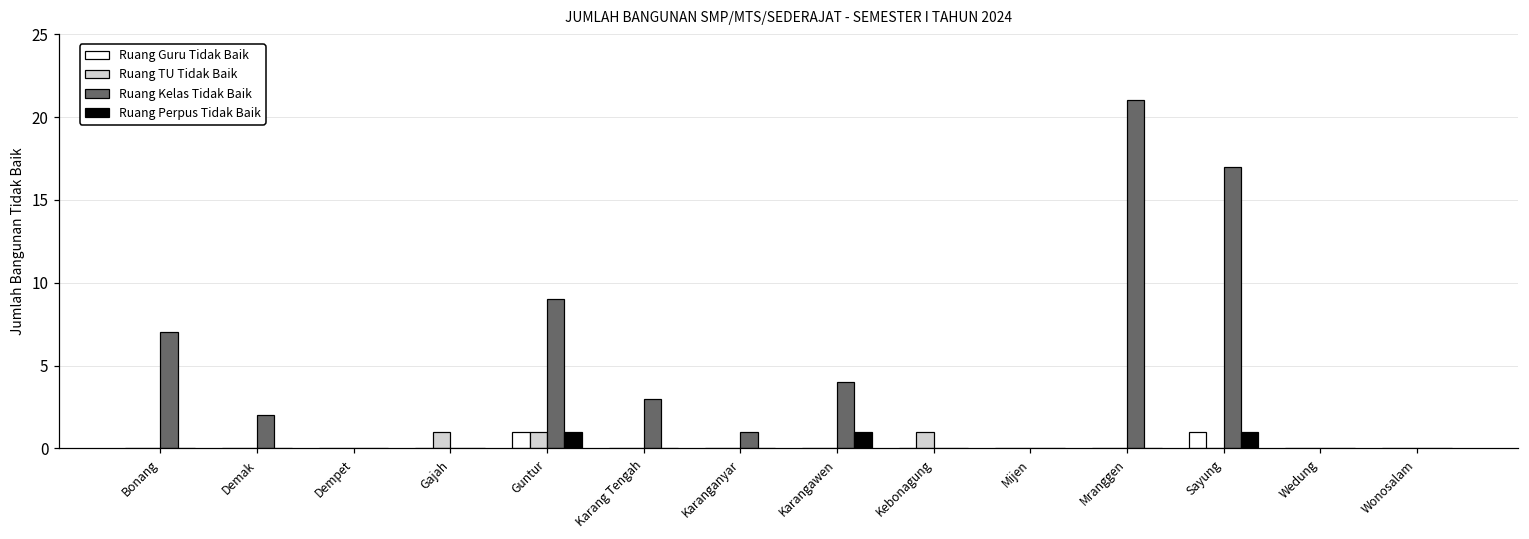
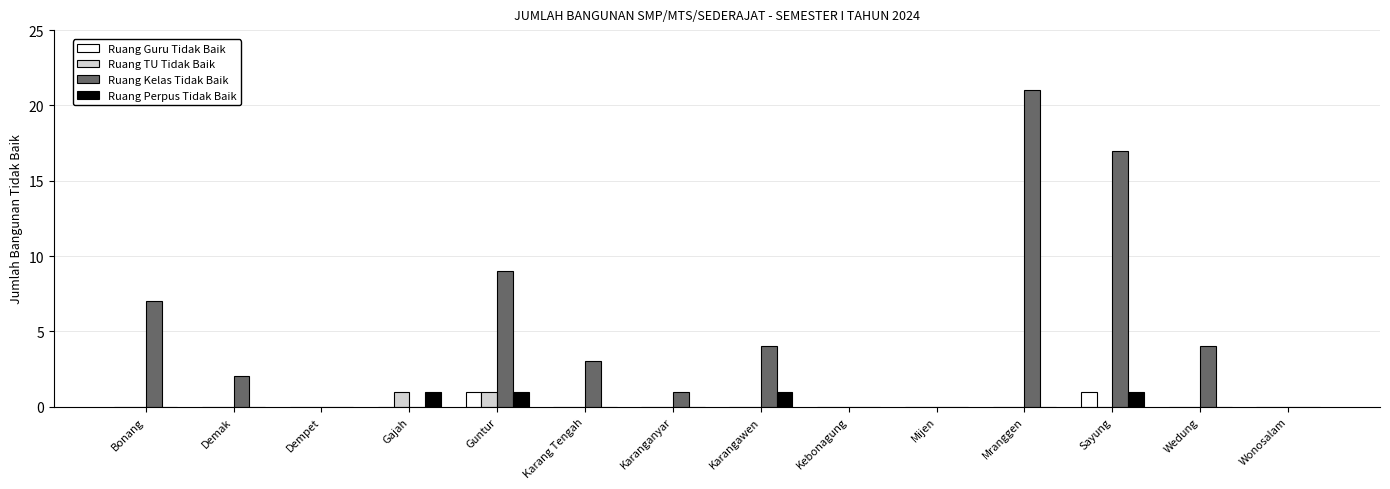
Ruang Perpus Tidak Baik, Gajah: 0 -> 1
Ruang TU Tidak Baik, Kebonagung: 1 -> 0
Ruang Kelas Tidak Baik, Wedung: 0 -> 4
